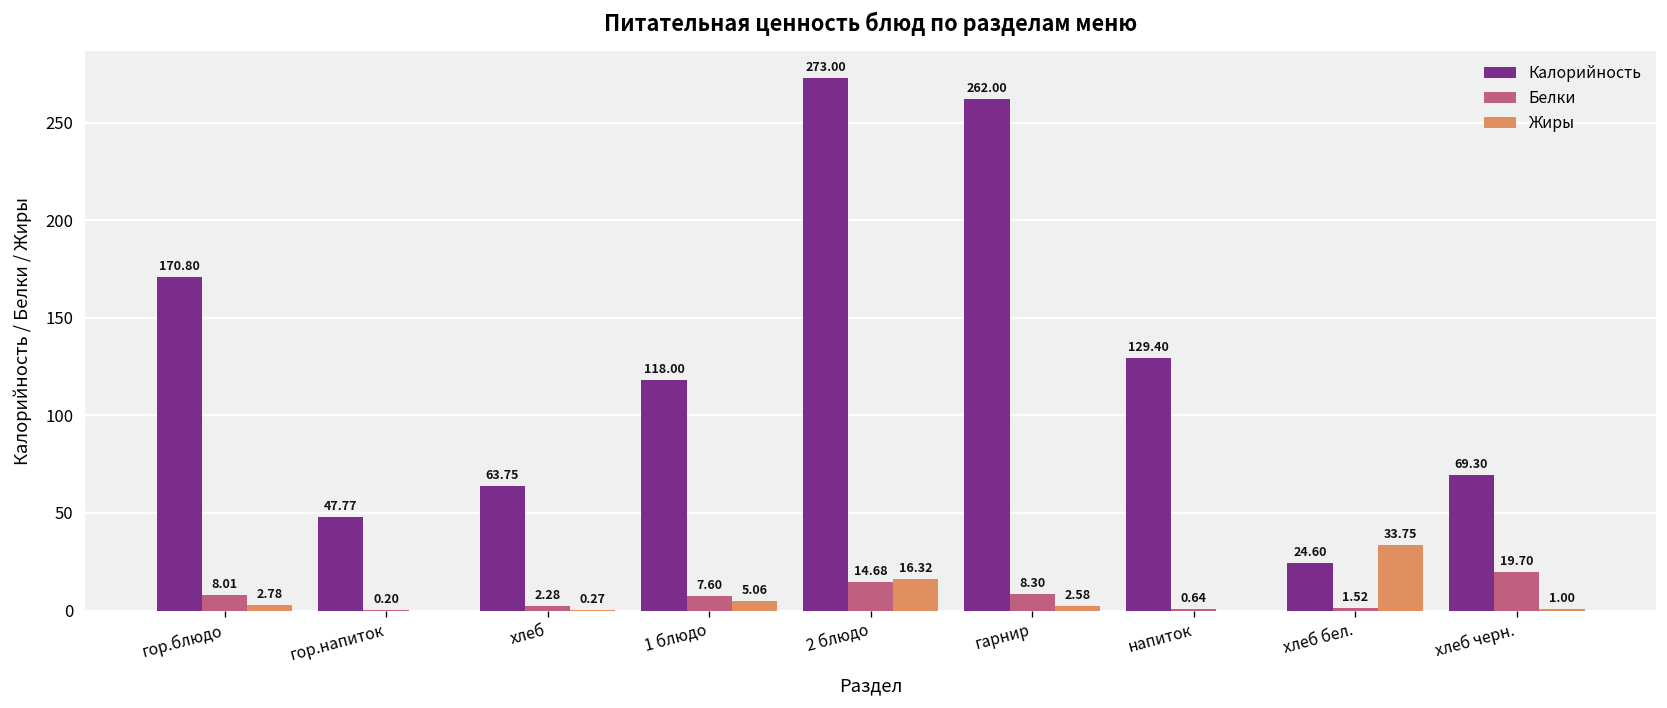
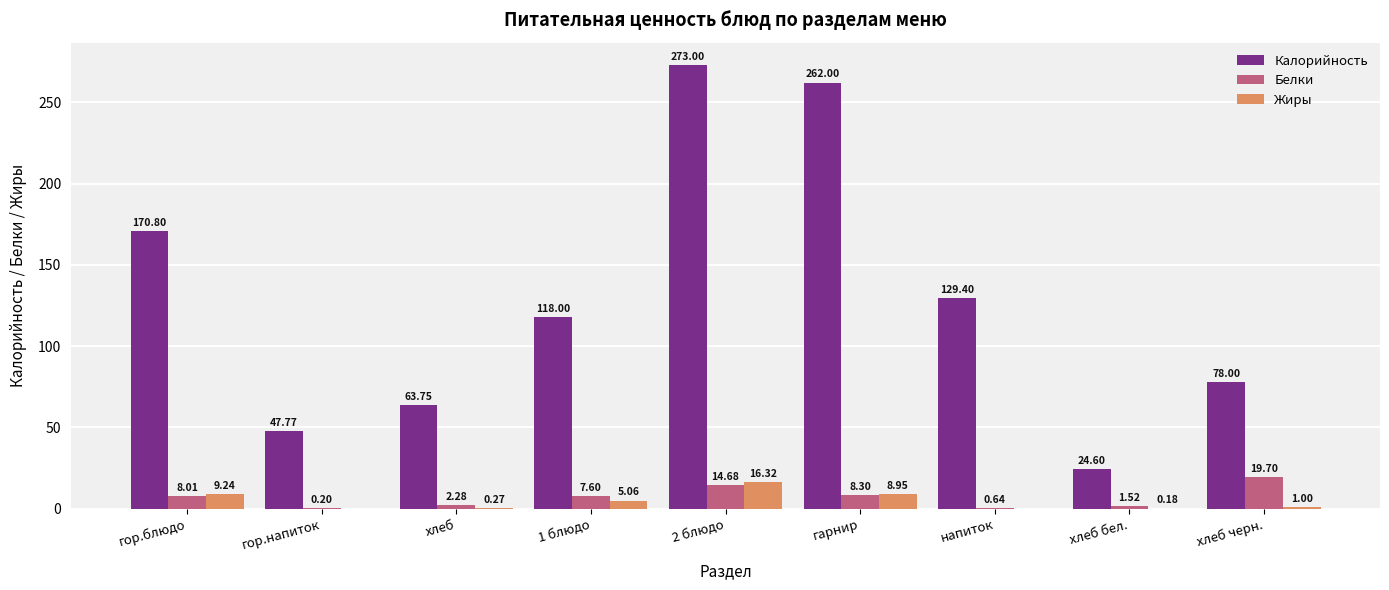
Жиры, гор.блюдо: 2.78 -> 9.24
Жиры, гарнир: 2.58 -> 8.95
Жиры, хлеб бел.: 33.75 -> 0.18
Калорийность, хлеб черн.: 69.30 -> 78.00
